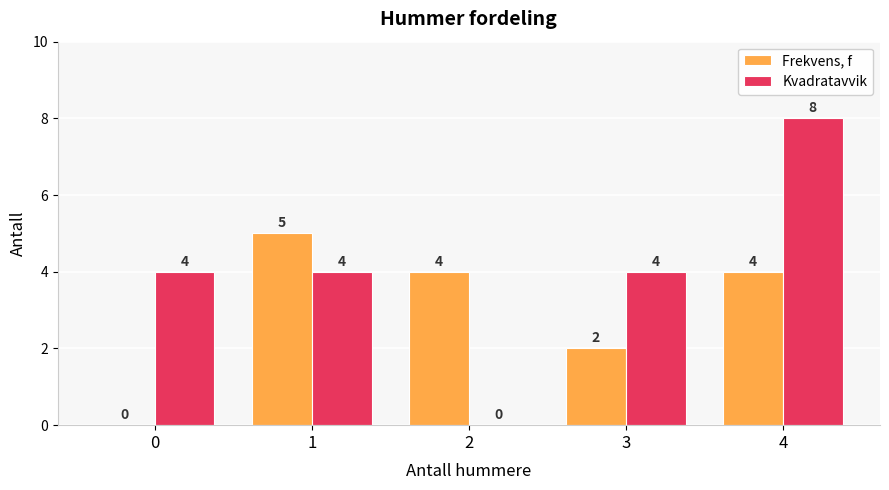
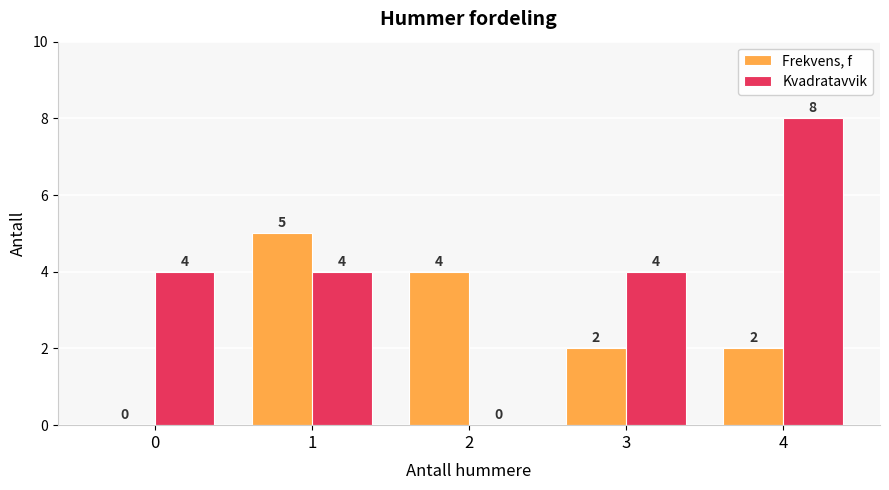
Frekvens, f, 4: 4 -> 2
